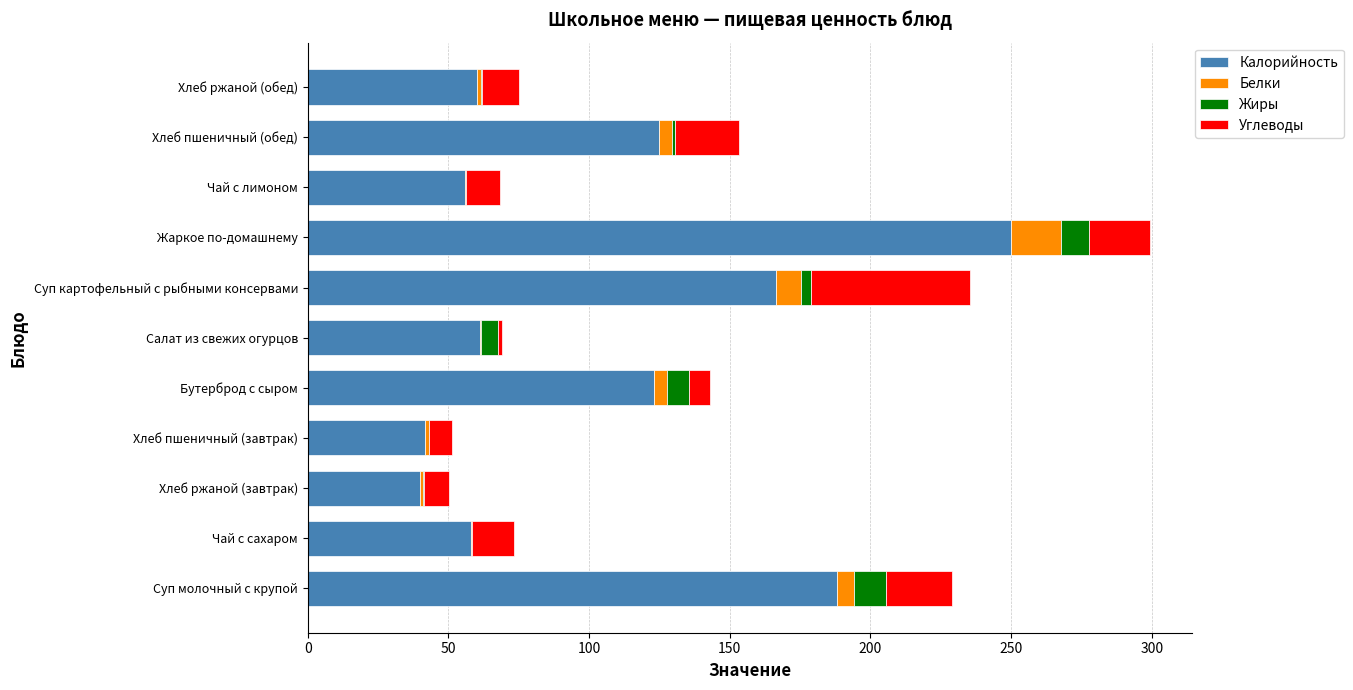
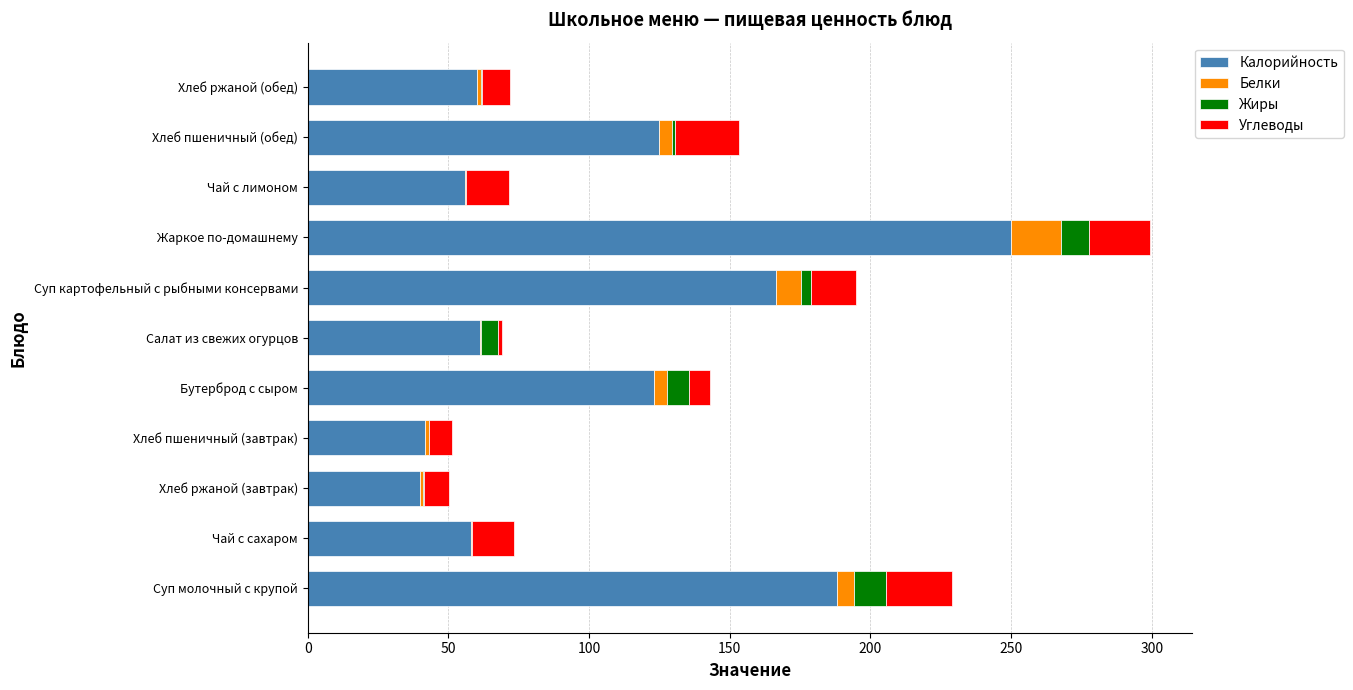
Углеводы, Хлеб ржаной (обед): 13 -> 10
Углеводы, Чай с лимоном: 12 -> 15
Углеводы, Суп картофельный с рыбными консервами: 56 -> 16
